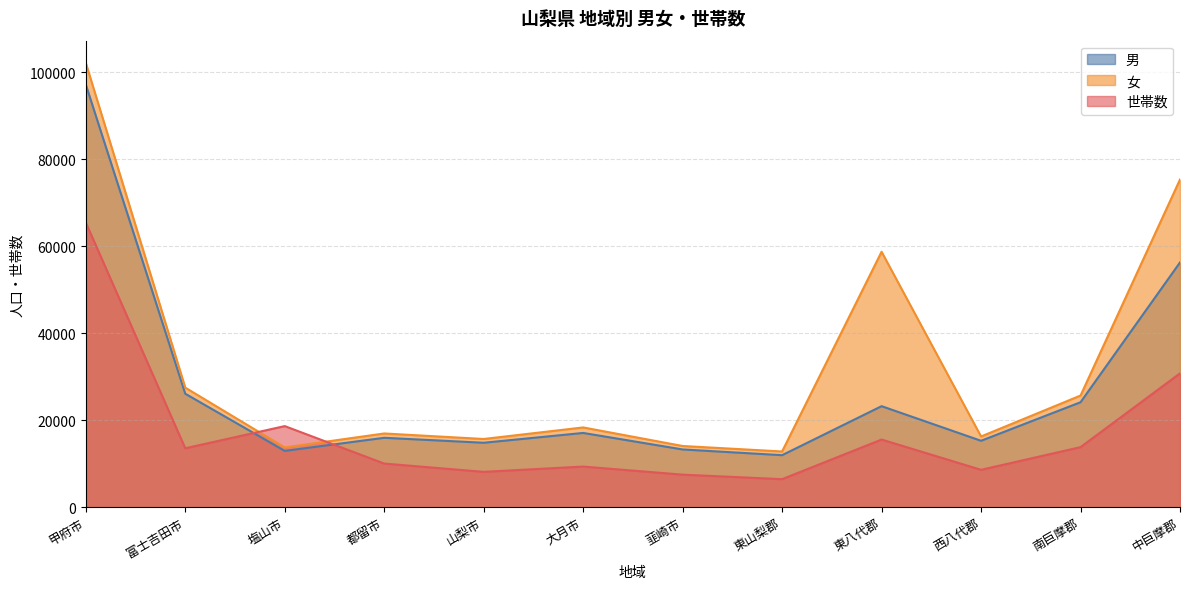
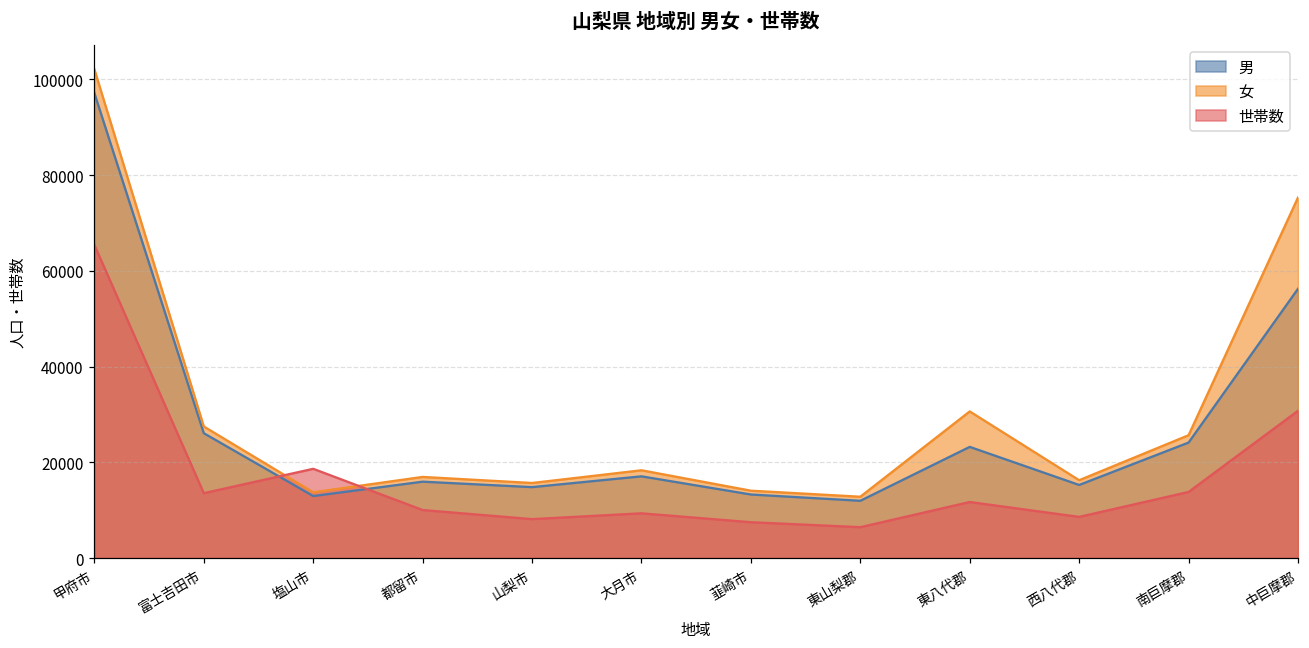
女, 東八代郡: 59000 -> 31000
世帯数, 東八代郡: 16000 -> 12000
